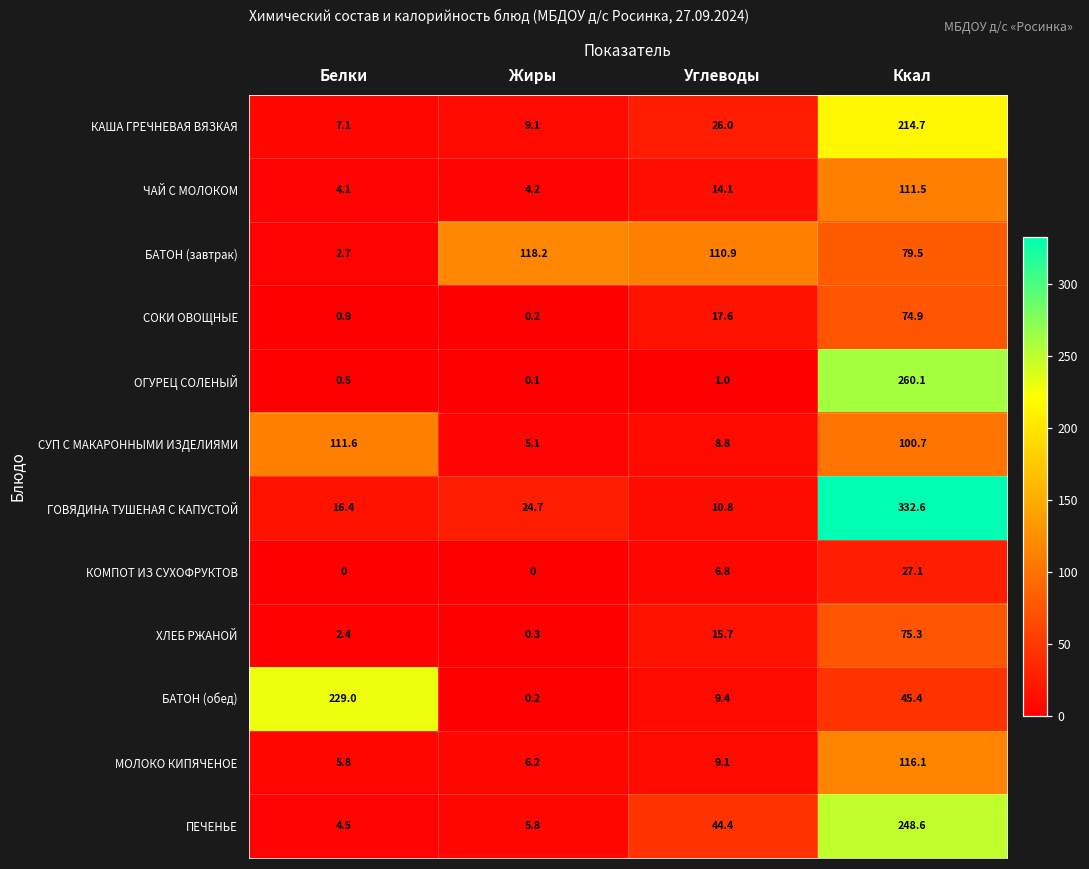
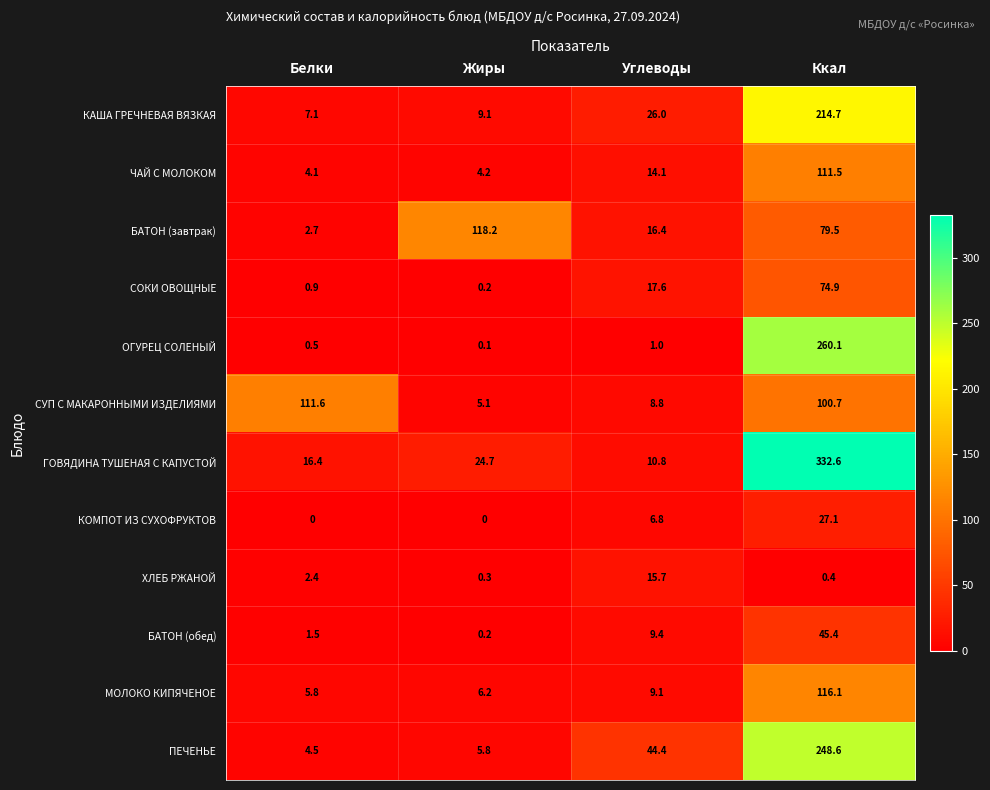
БАТОН (завтрак), Углеводы: 110.9 -> 16.4
ХЛЕБ РЖАНОЙ, Ккал: 75.3 -> 0.4
БАТОН (обед), Белки: 229.0 -> 1.5
